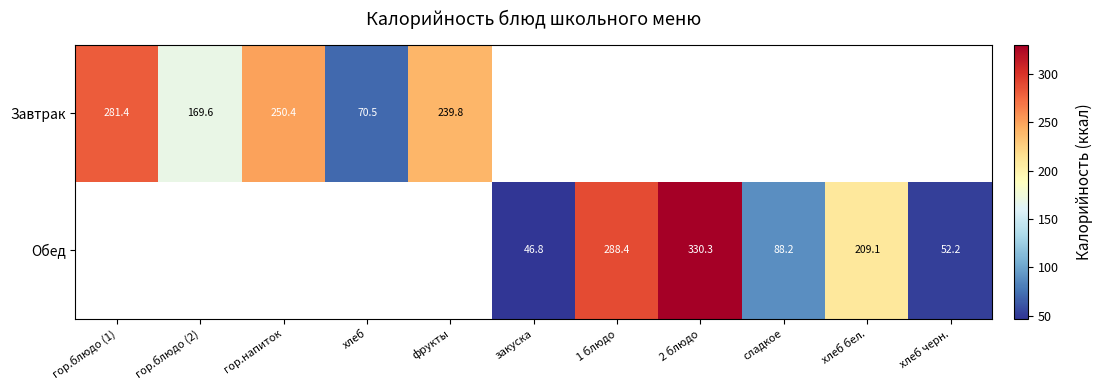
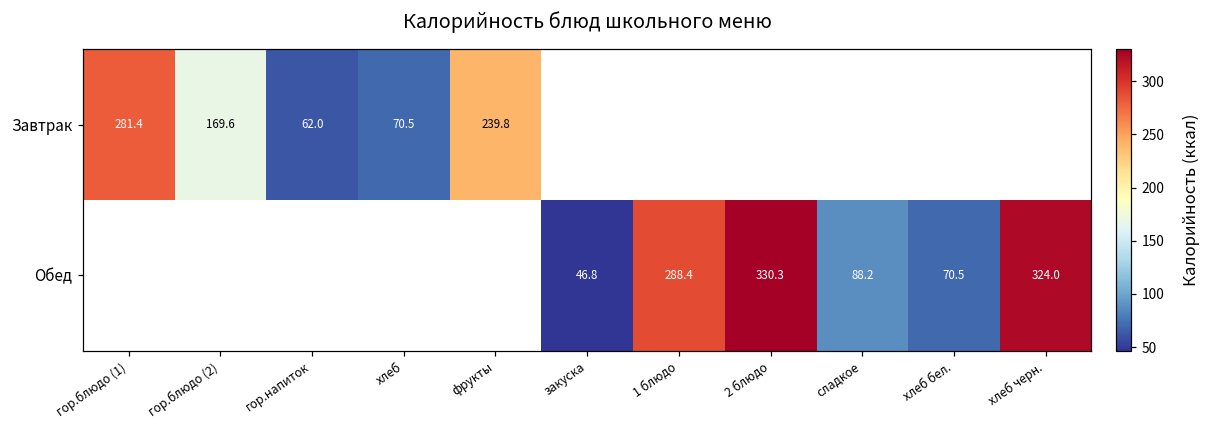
Завтрак, гор.напиток: 250.4 -> 62.0
Обед, хлеб бел.: 209.1 -> 70.5
Обед, хлеб черн.: 52.2 -> 324.0
